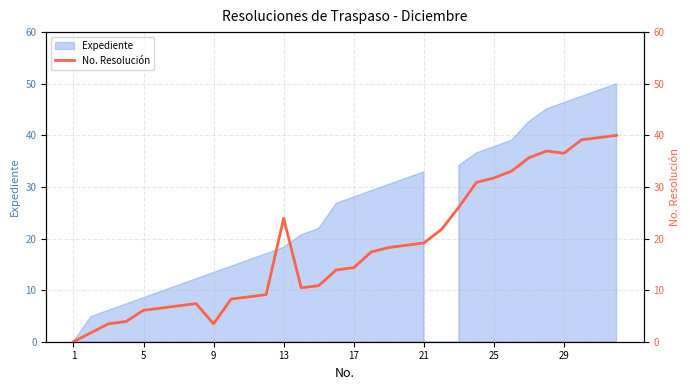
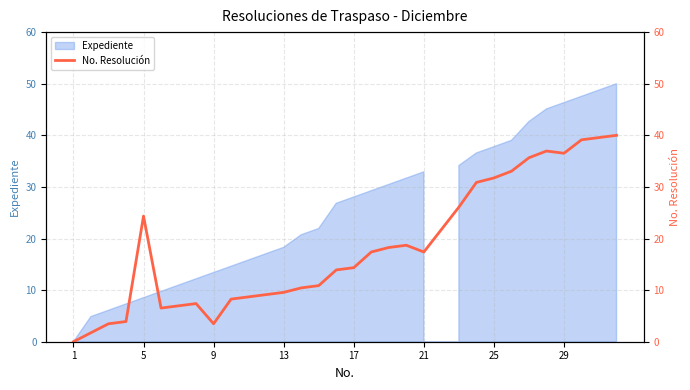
No. Resolución, 5: 6 -> 24
No. Resolución, 13: 24 -> 10
No. Resolución, 21: 19 -> 17
